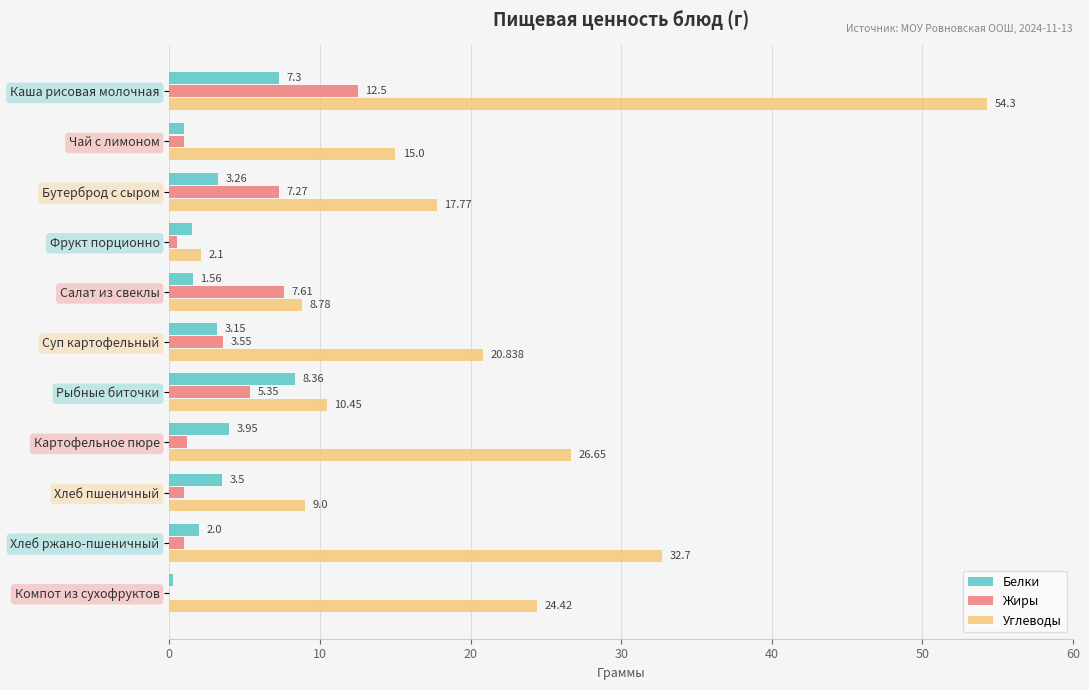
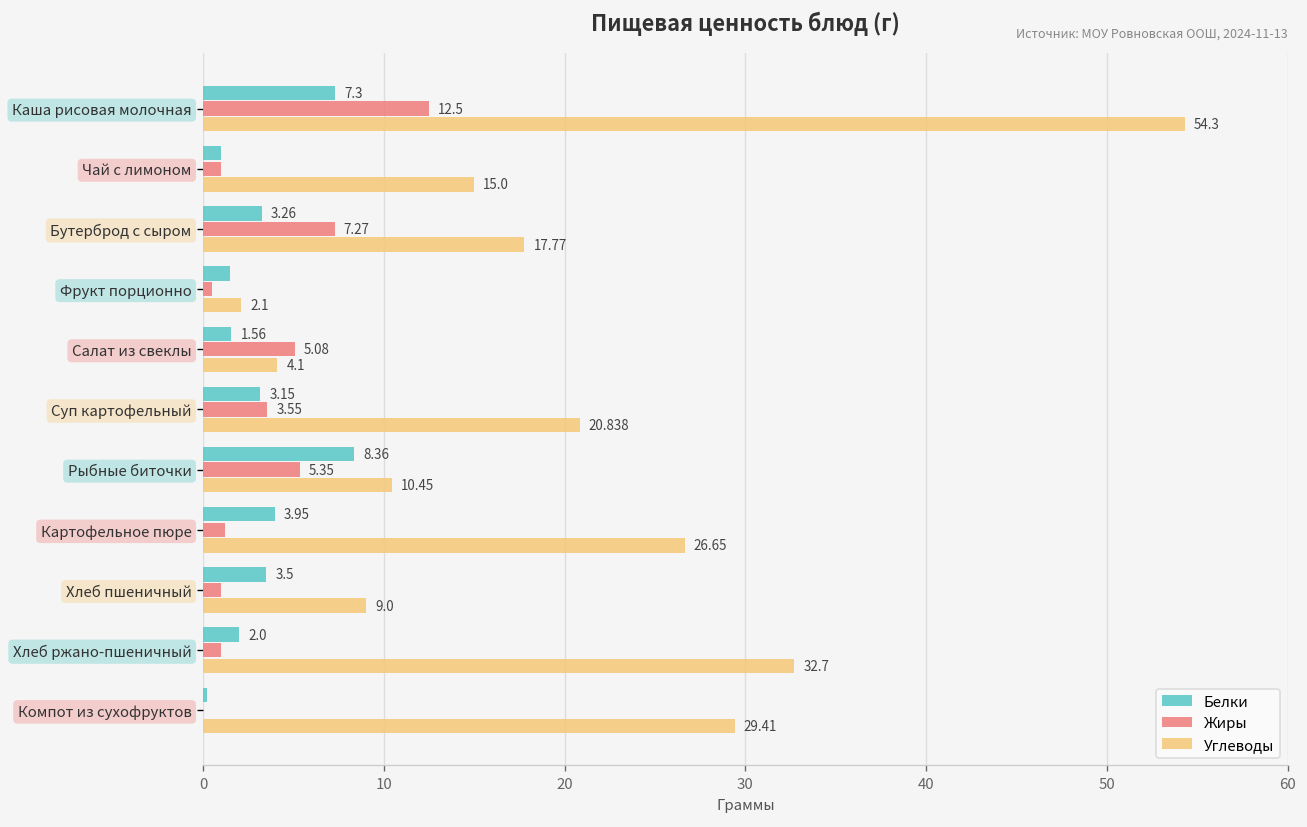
Жиры, Салат из свеклы: 7.61 -> 5.08
Углеводы, Салат из свеклы: 8.78 -> 4.1
Углеводы, Компот из сухофруктов: 24.42 -> 29.41
